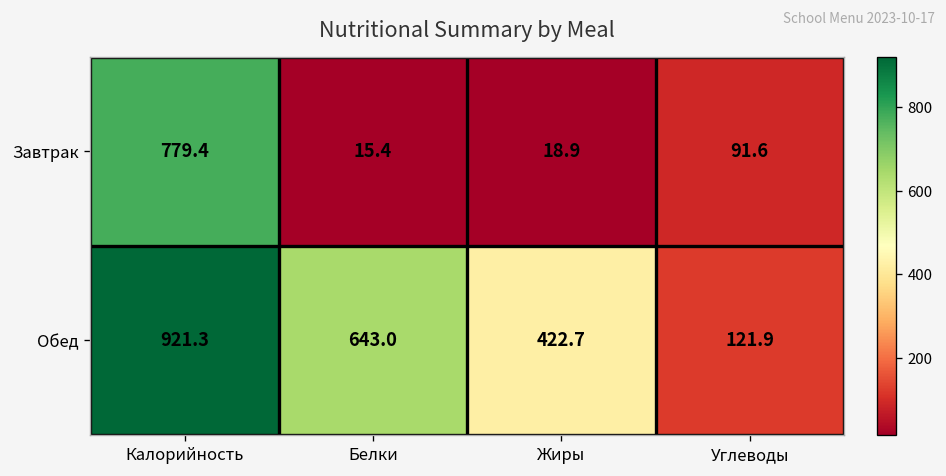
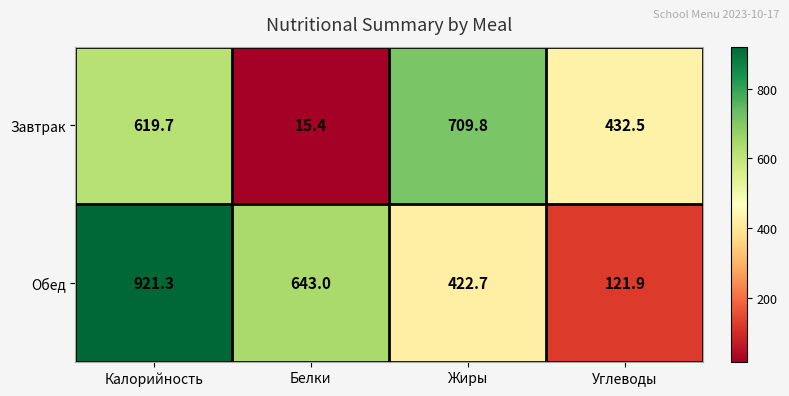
Завтрак, Калорийность: 779.4 -> 619.7
Завтрак, Жиры: 18.9 -> 709.8
Завтрак, Углеводы: 91.6 -> 432.5
